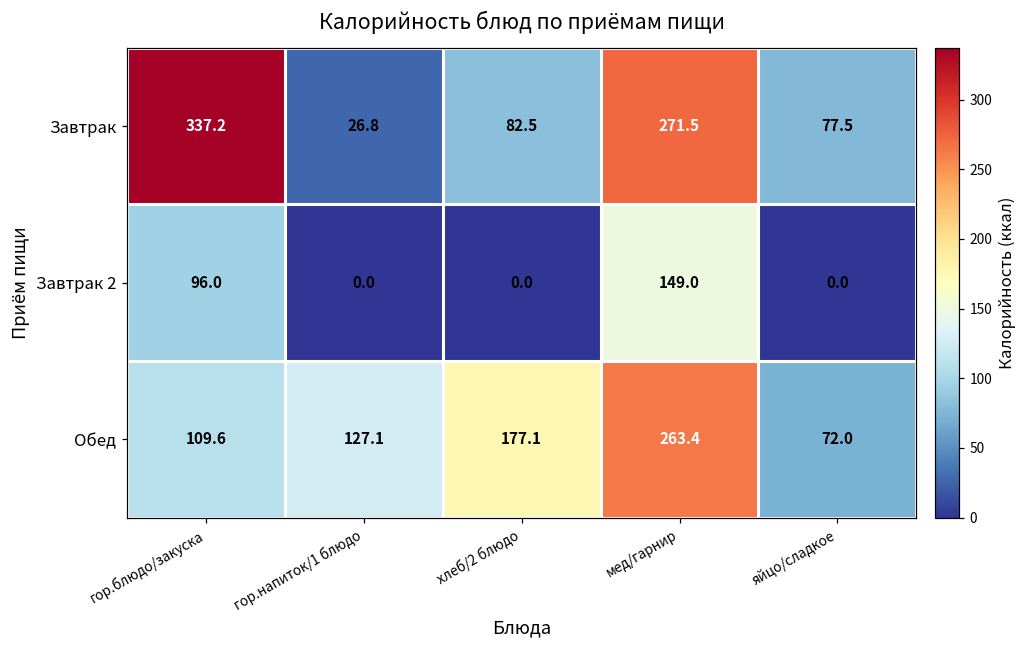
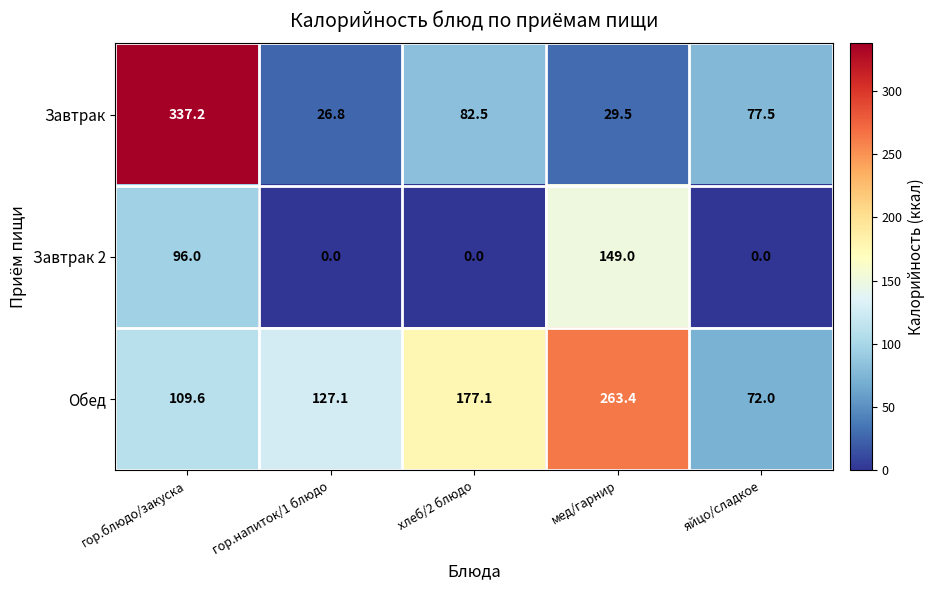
Завтрак, мед/гарнир: 271.5 -> 29.5
